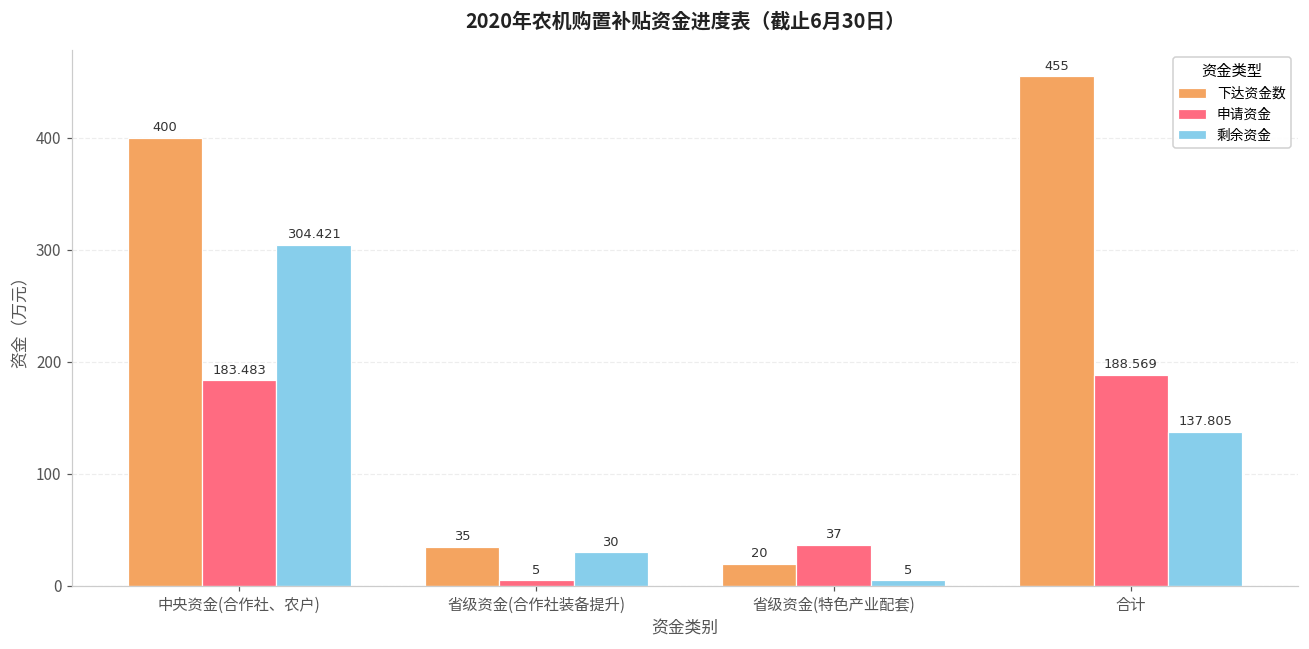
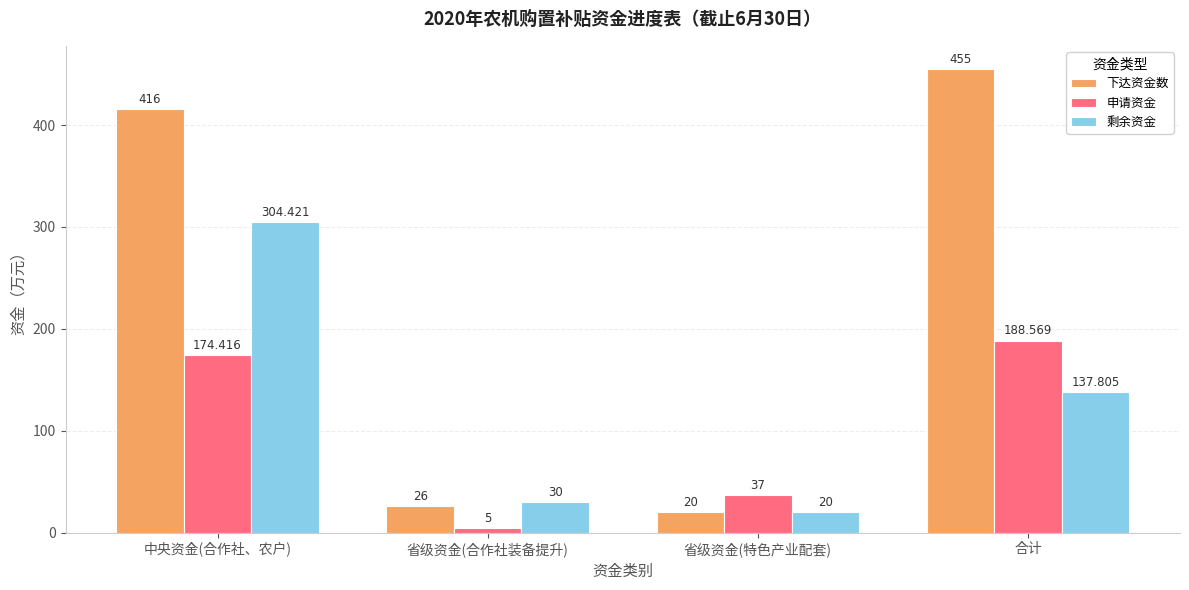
下达资金数, 中央资金(合作社、农户): 400 -> 416
申请资金, 中央资金(合作社、农户): 183.483 -> 174.416
下达资金数, 省级资金(合作社装备提升): 35 -> 26
剩余资金, 省级资金(特色产业配套): 5 -> 20
